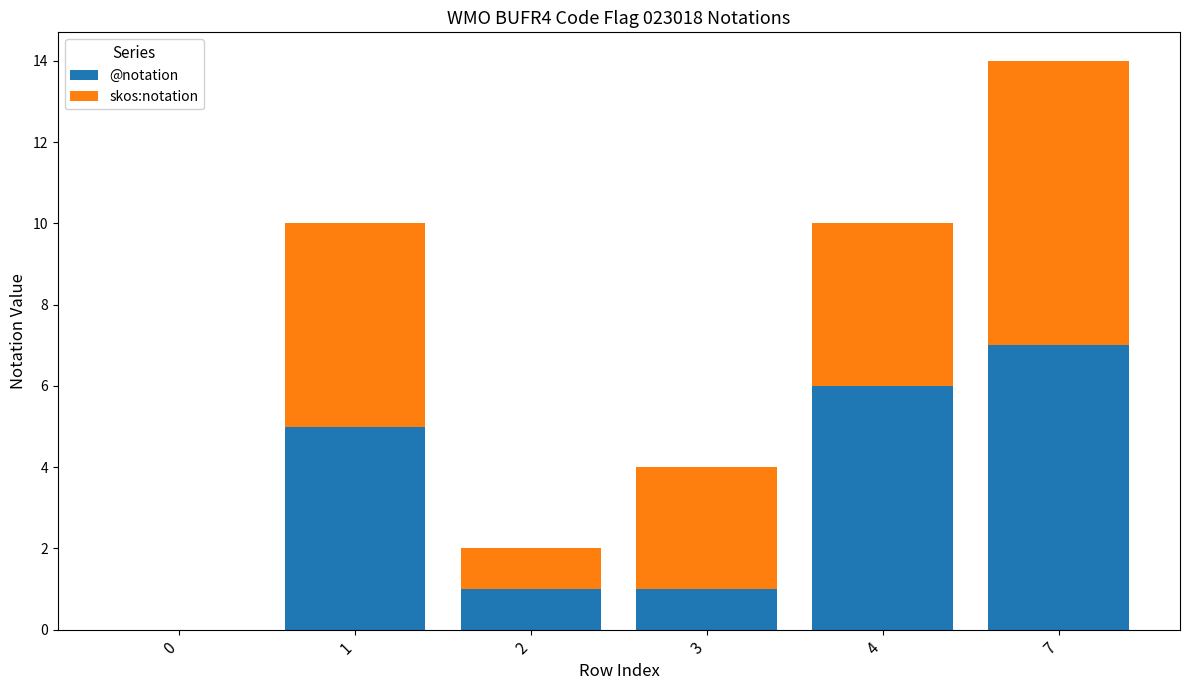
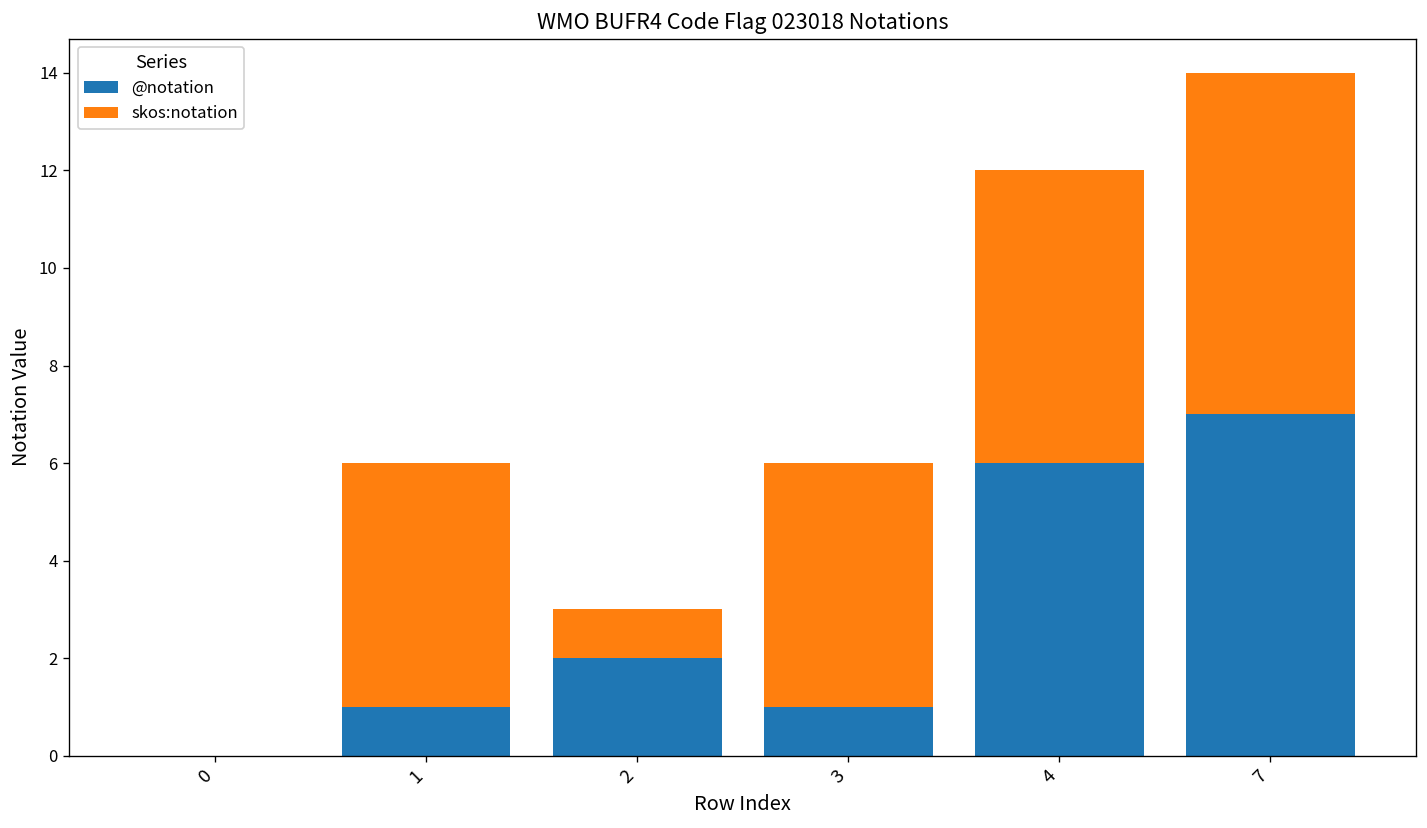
@notation, 1: 5 -> 1
@notation, 2: 1 -> 2
skos:notation, 3: 3 -> 5
skos:notation, 4: 4 -> 6
